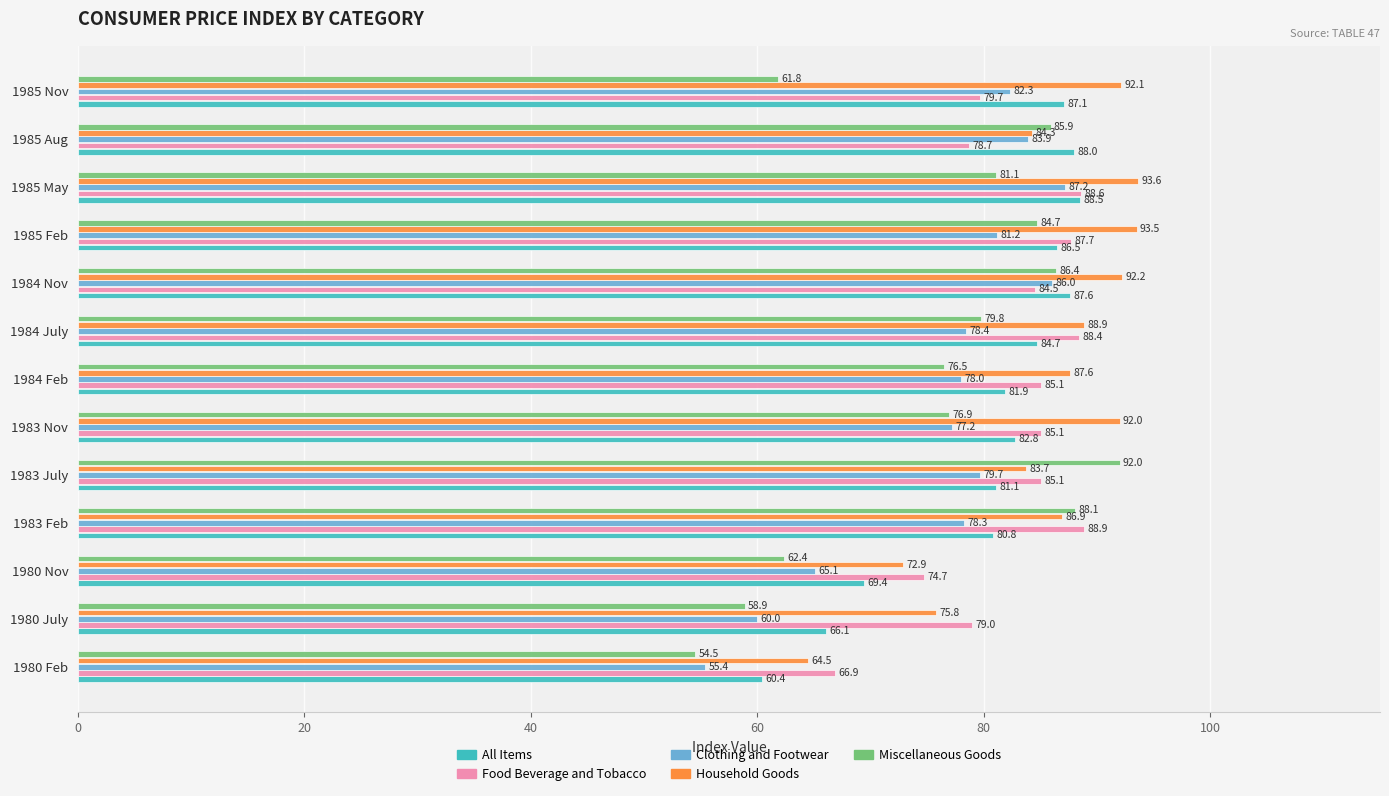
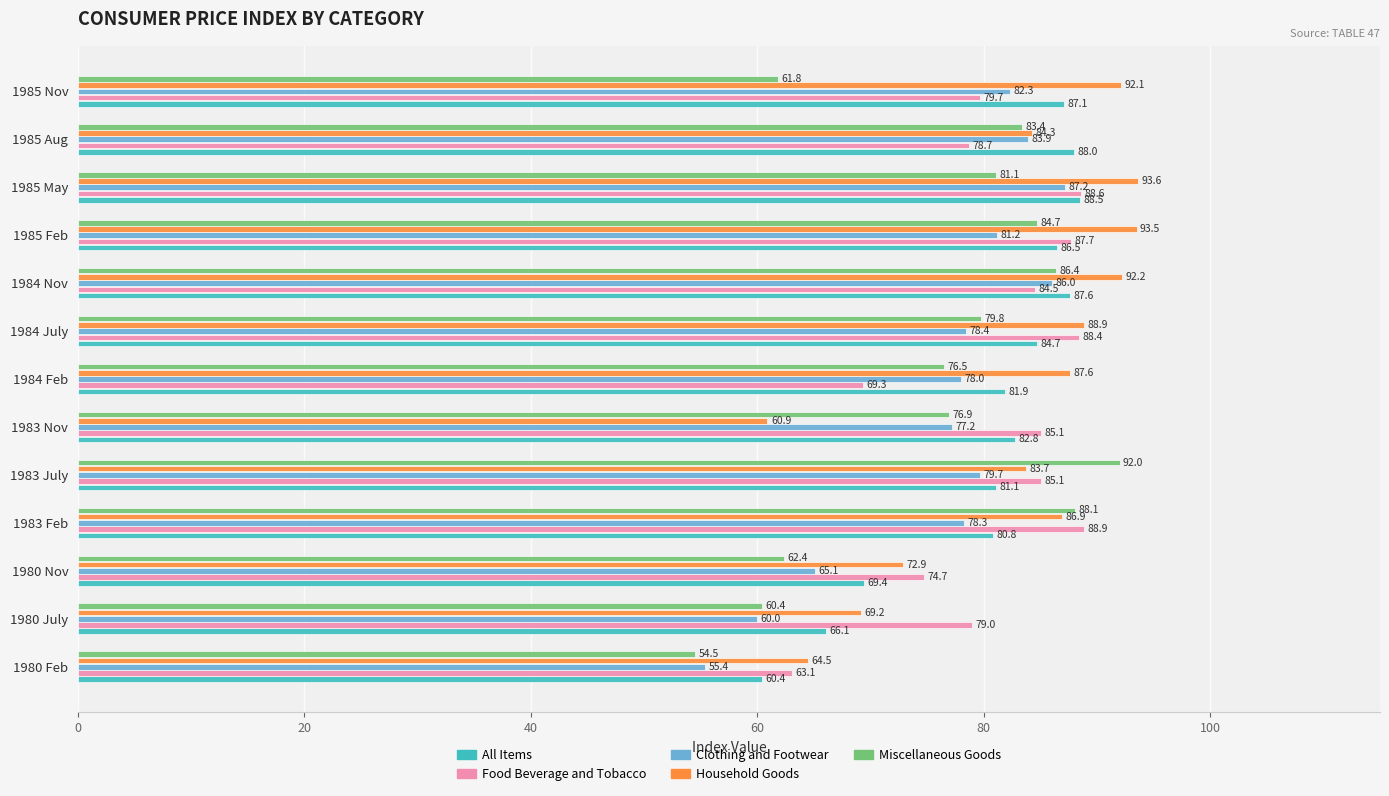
Miscellaneous Goods, 1985 Aug: 85.9 -> 83.4
Food Beverage and Tobacco, 1984 Feb: 85.1 -> 69.3
Household Goods, 1983 Nov: 92.0 -> 60.9
Miscellaneous Goods, 1980 July: 58.9 -> 60.4
Household Goods, 1980 July: 75.8 -> 69.2
Food Beverage and Tobacco, 1980 Feb: 66.9 -> 63.1
